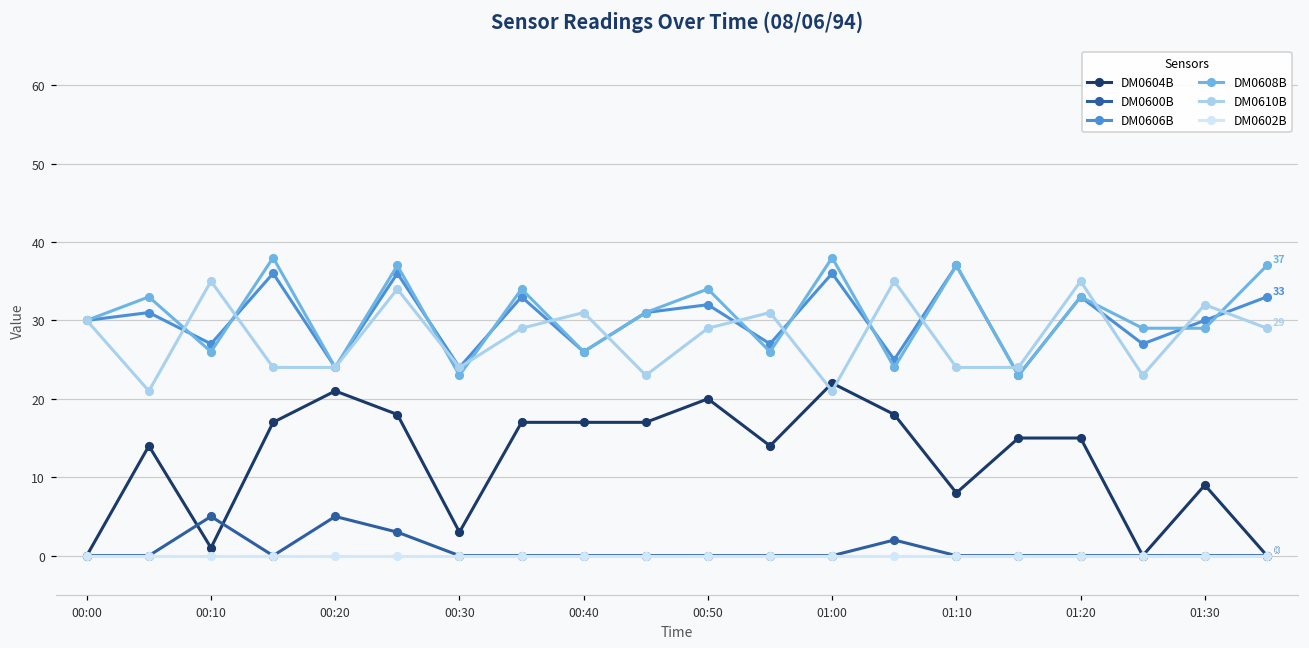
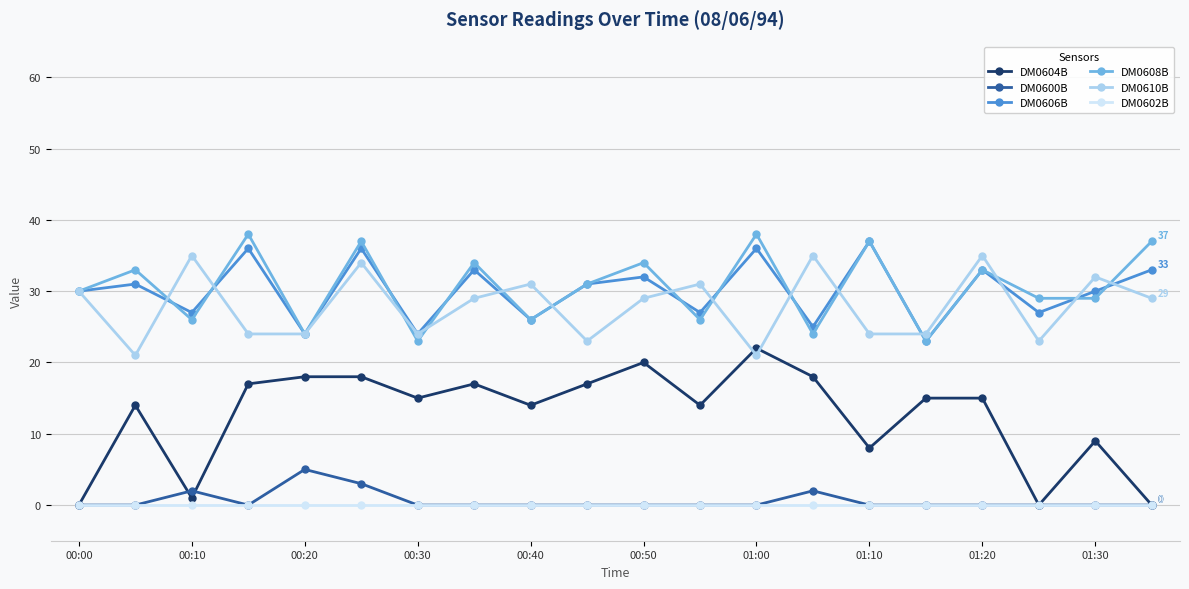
DM0600B, 00:10: 5 -> 2
DM0604B, 00:20: 21 -> 18
DM0604B, 00:30: 3 -> 15
DM0604B, 00:40: 17 -> 14
